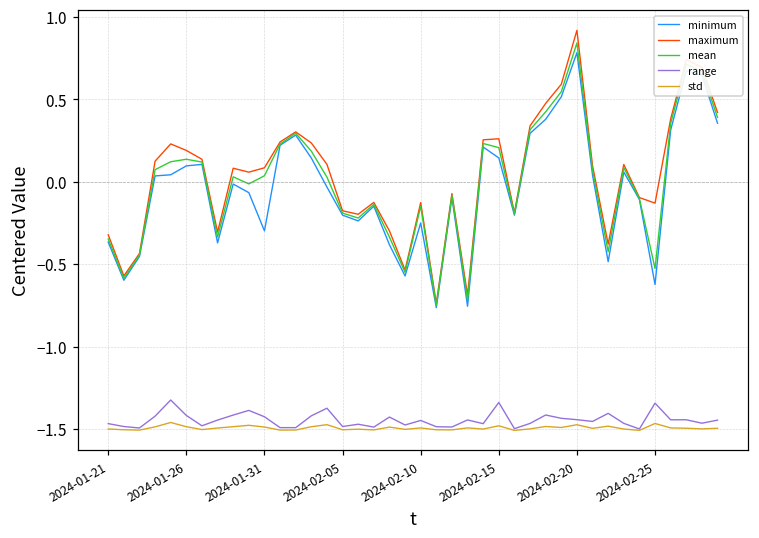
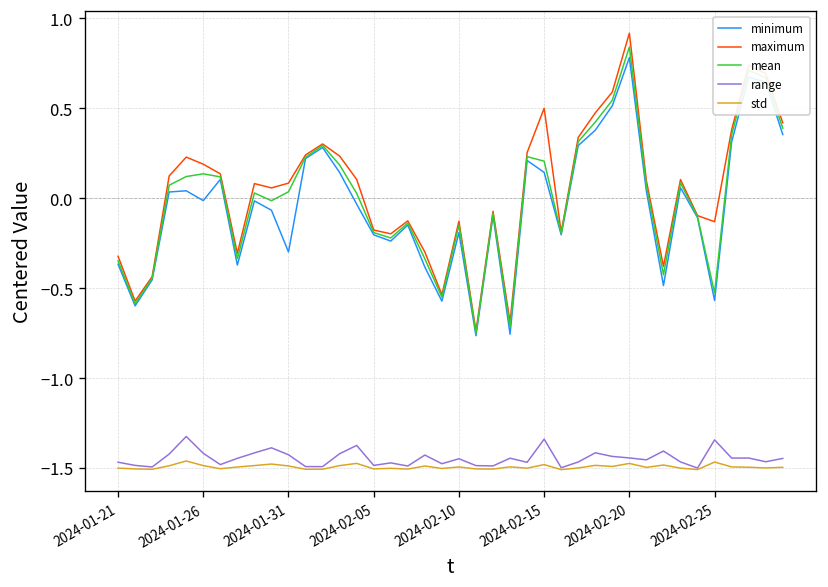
minimum, 2024-01-26: 0.10 -> -0.01
minimum, 2024-02-10: -0.25 -> -0.19
maximum, 2024-02-15: 0.26 -> 0.50
minimum, 2024-02-25: -0.62 -> -0.57
